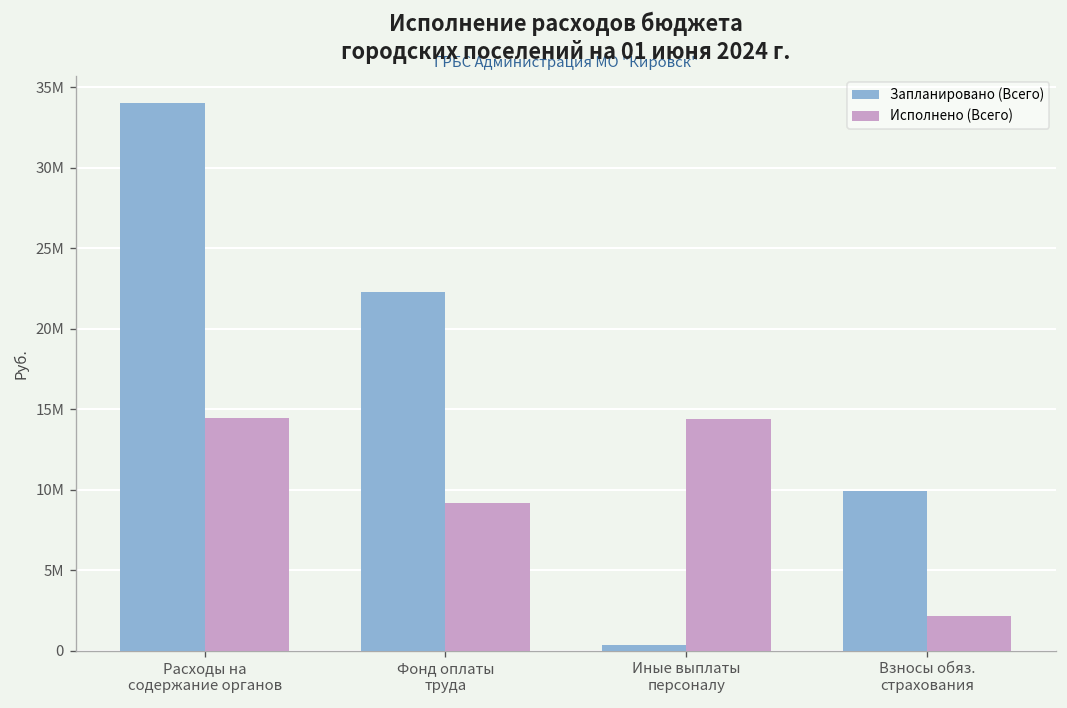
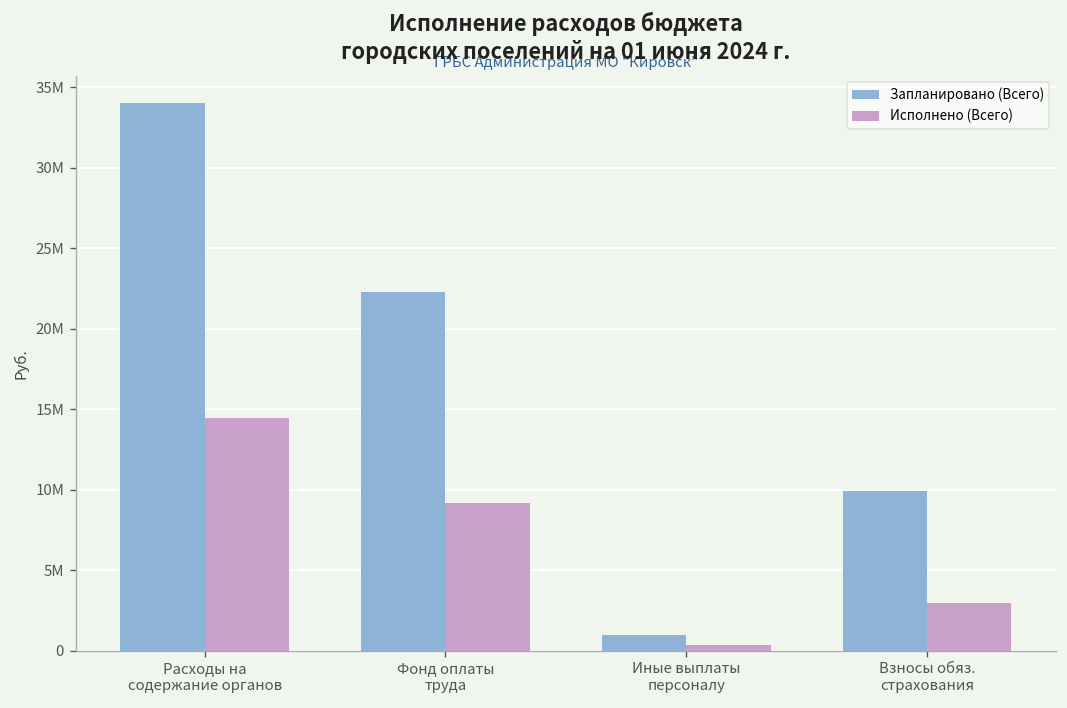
Запланировано (Всего), Иные выплаты персоналу: 300000 -> 1000000
Исполнено (Всего), Иные выплаты персоналу: 14400000 -> 300000
Исполнено (Всего), Взносы обяз. страхования: 2200000 -> 3000000
